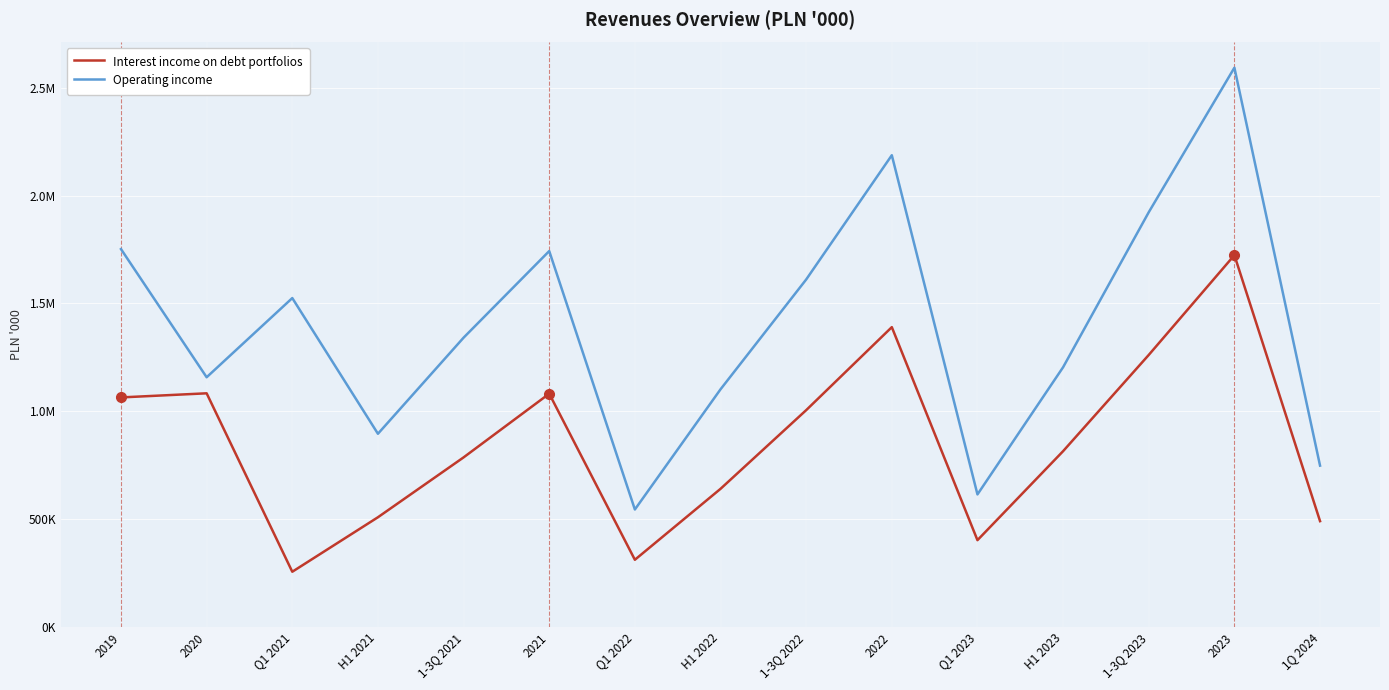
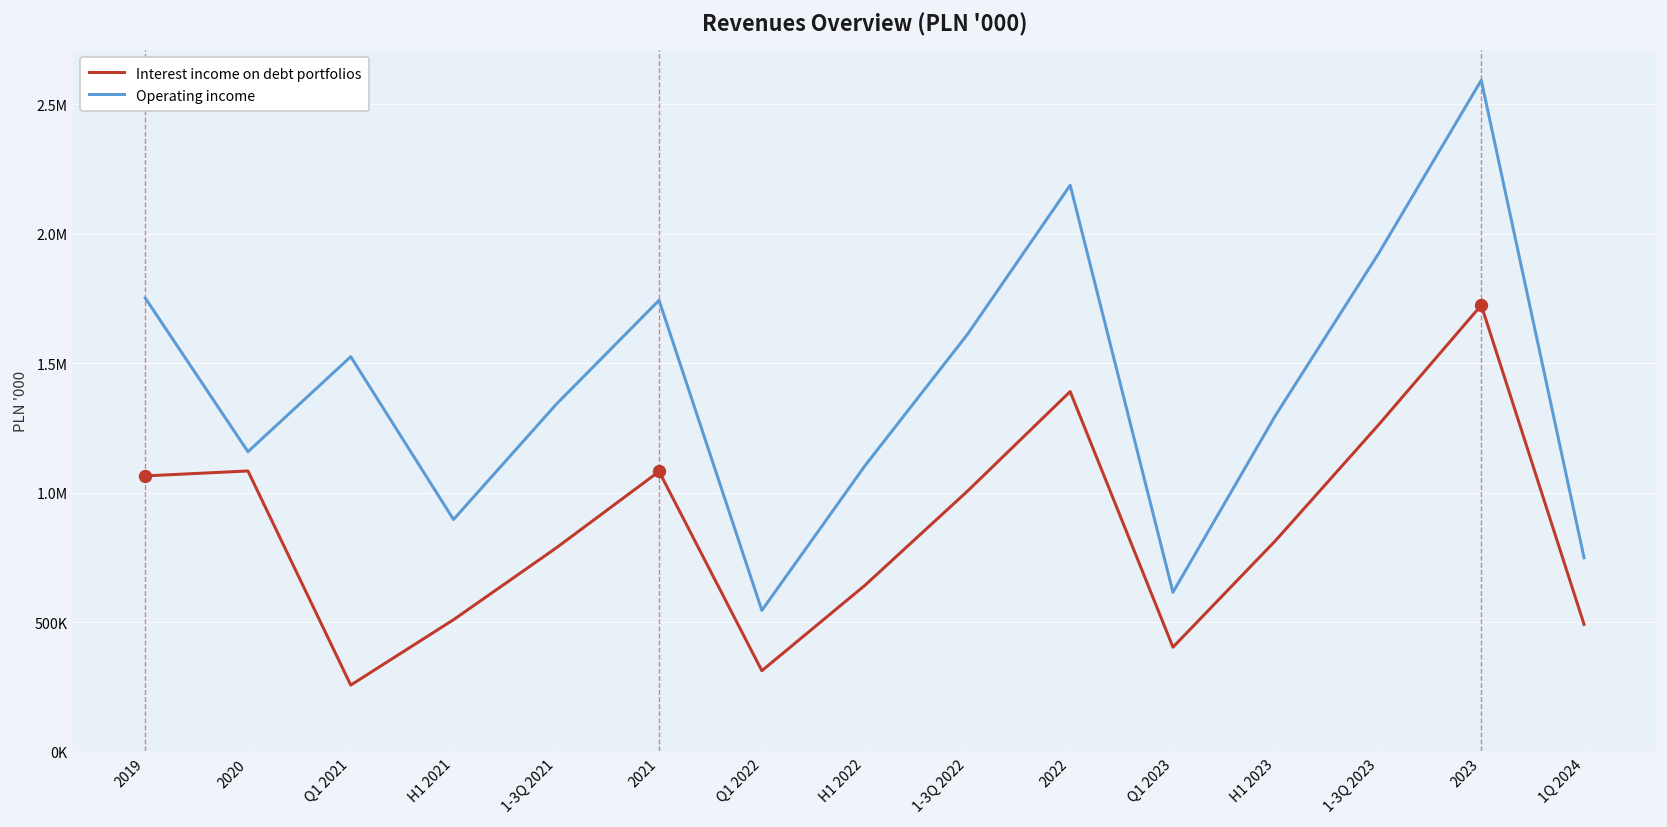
Operating income, H1 2023: 1200000 -> 1300000
